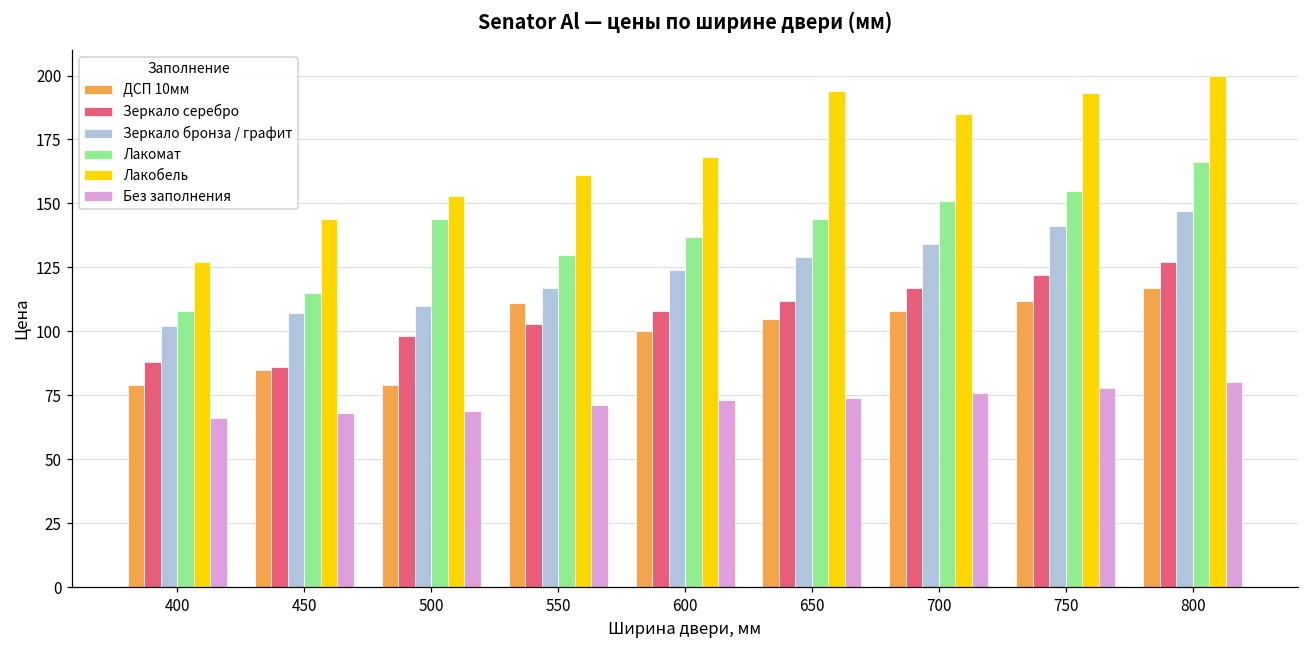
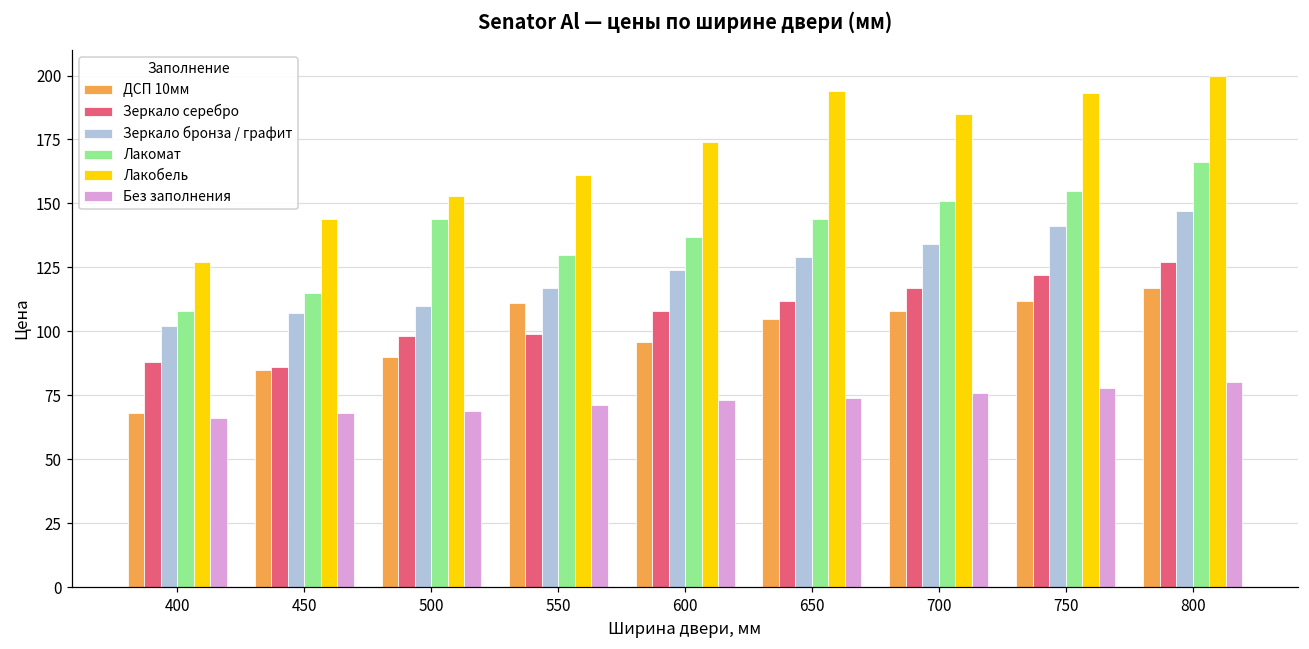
ДСП 10мм, 400: 79 -> 68
ДСП 10мм, 500: 79 -> 90
Зеркало серебро, 550: 103 -> 99
ДСП 10мм, 600: 100 -> 96
Лакобель, 600: 168 -> 174
